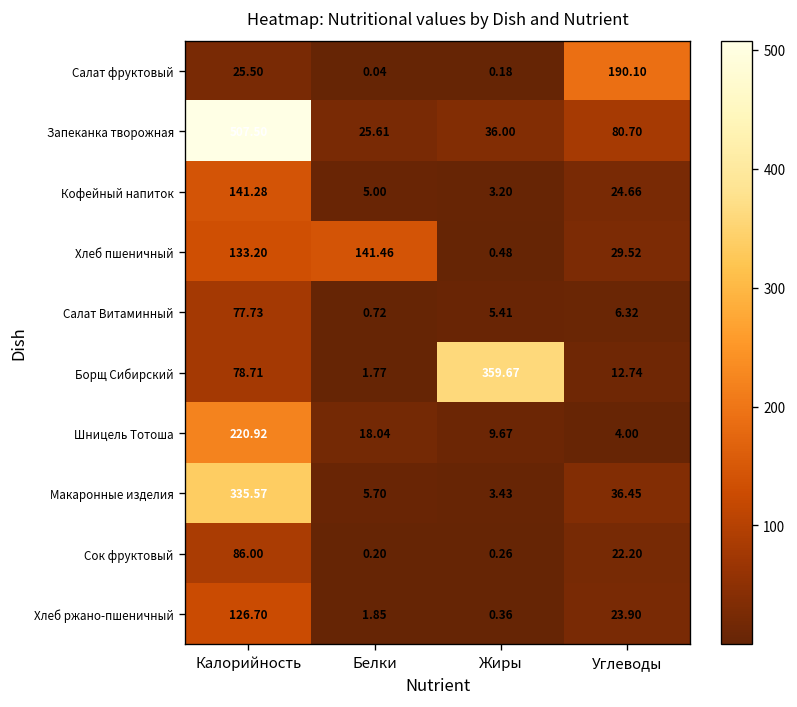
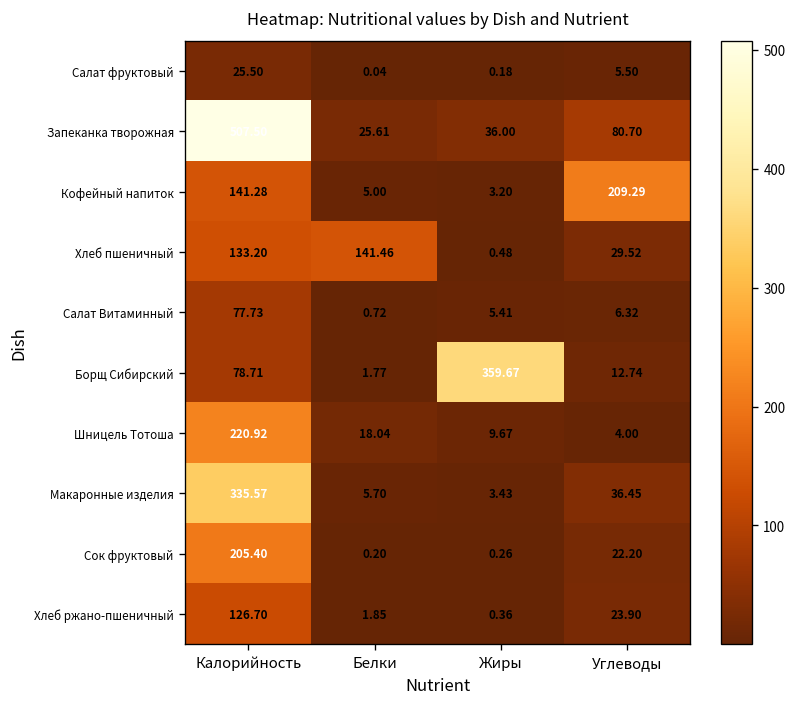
Салат фруктовый, Углеводы: 190.10 -> 5.50
Кофейный напиток, Углеводы: 24.66 -> 209.29
Сок фруктовый, Калорийность: 86.00 -> 205.40
